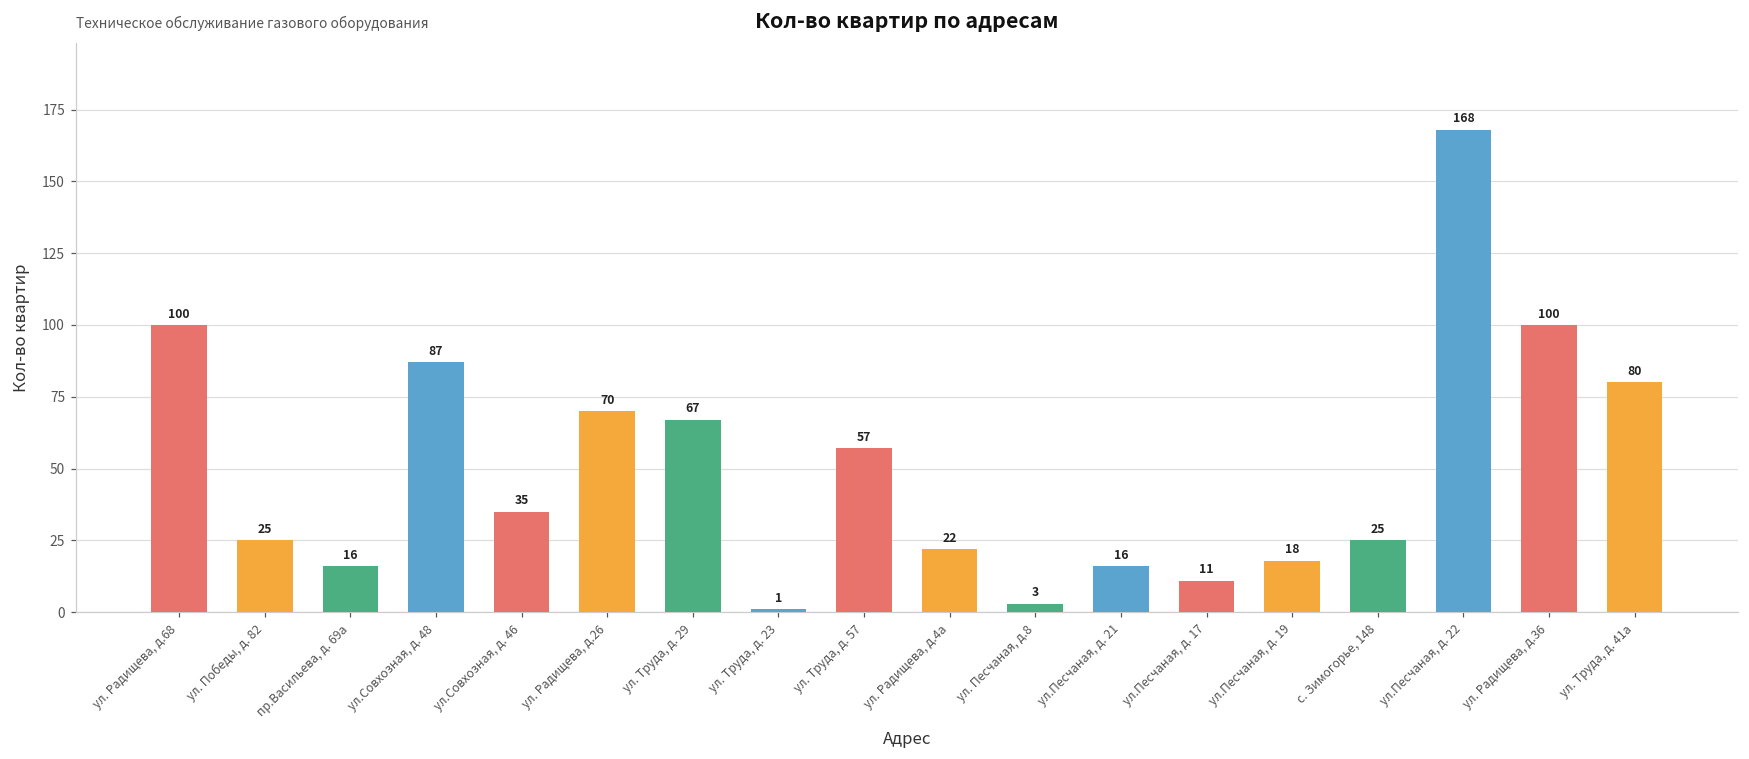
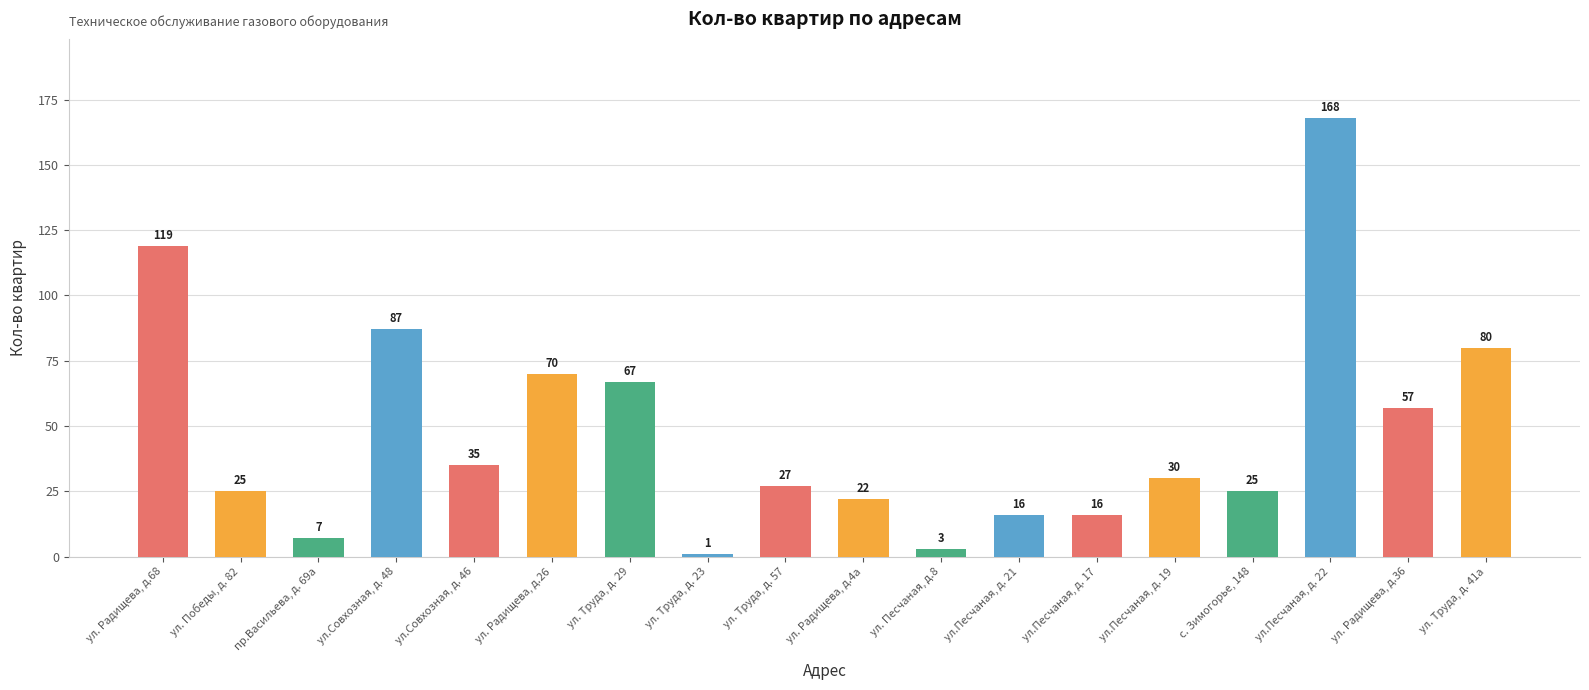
ул. Радищева, д.68: 100 -> 119
пр.Васильева, д. 69а: 16 -> 7
ул. Труда, д. 57: 57 -> 27
ул.Песчаная, д. 17: 11 -> 16
ул.Песчаная, д. 19: 18 -> 30
ул. Радищева, д.36: 100 -> 57
